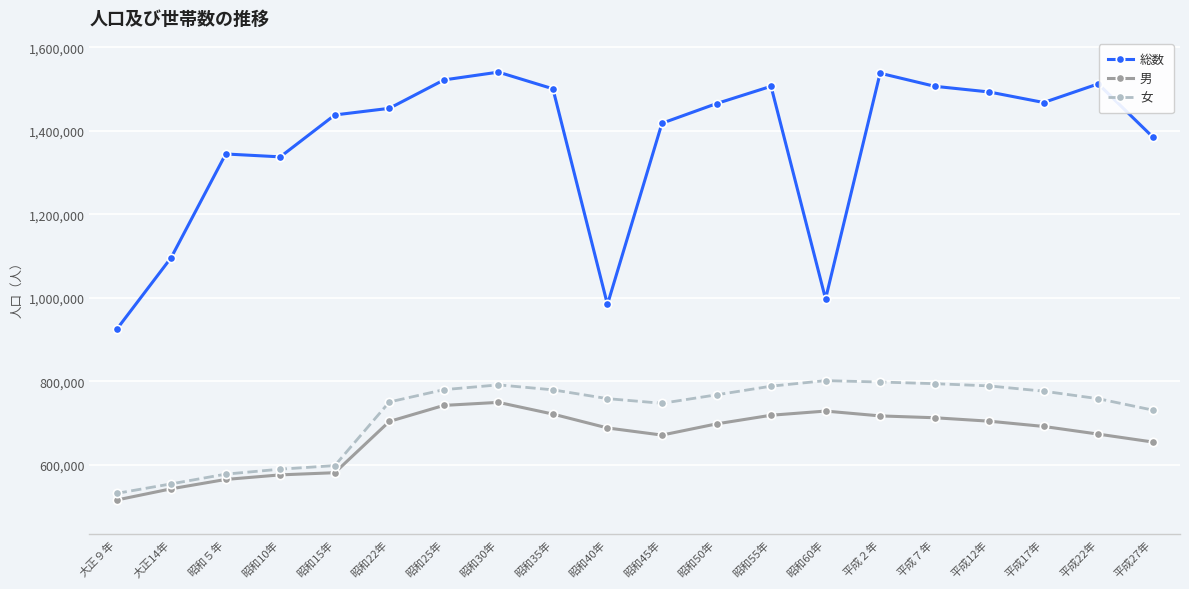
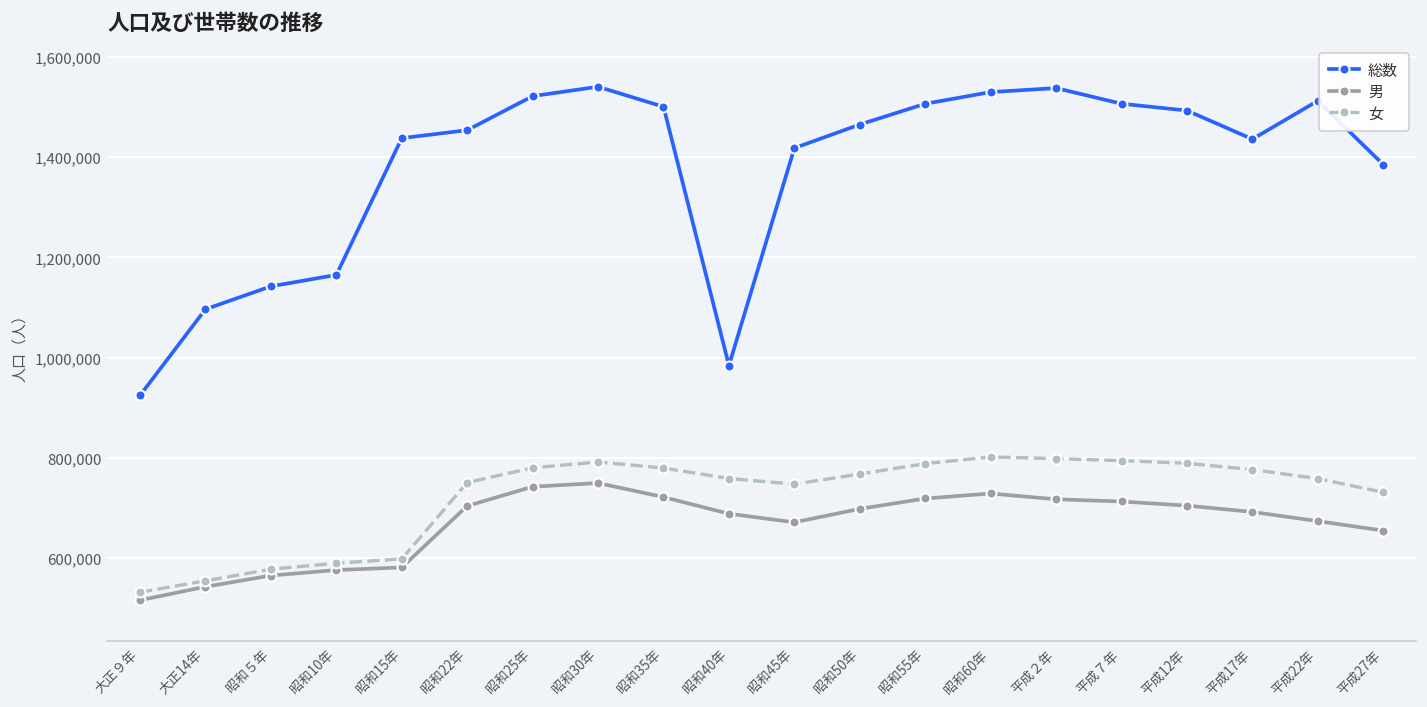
総数, 昭和５年: 1,340,000 -> 1,140,000
総数, 昭和10年: 1,340,000 -> 1,160,000
総数, 昭和60年: 1,000,000 -> 1,530,000
総数, 平成17年: 1,470,000 -> 1,440,000
